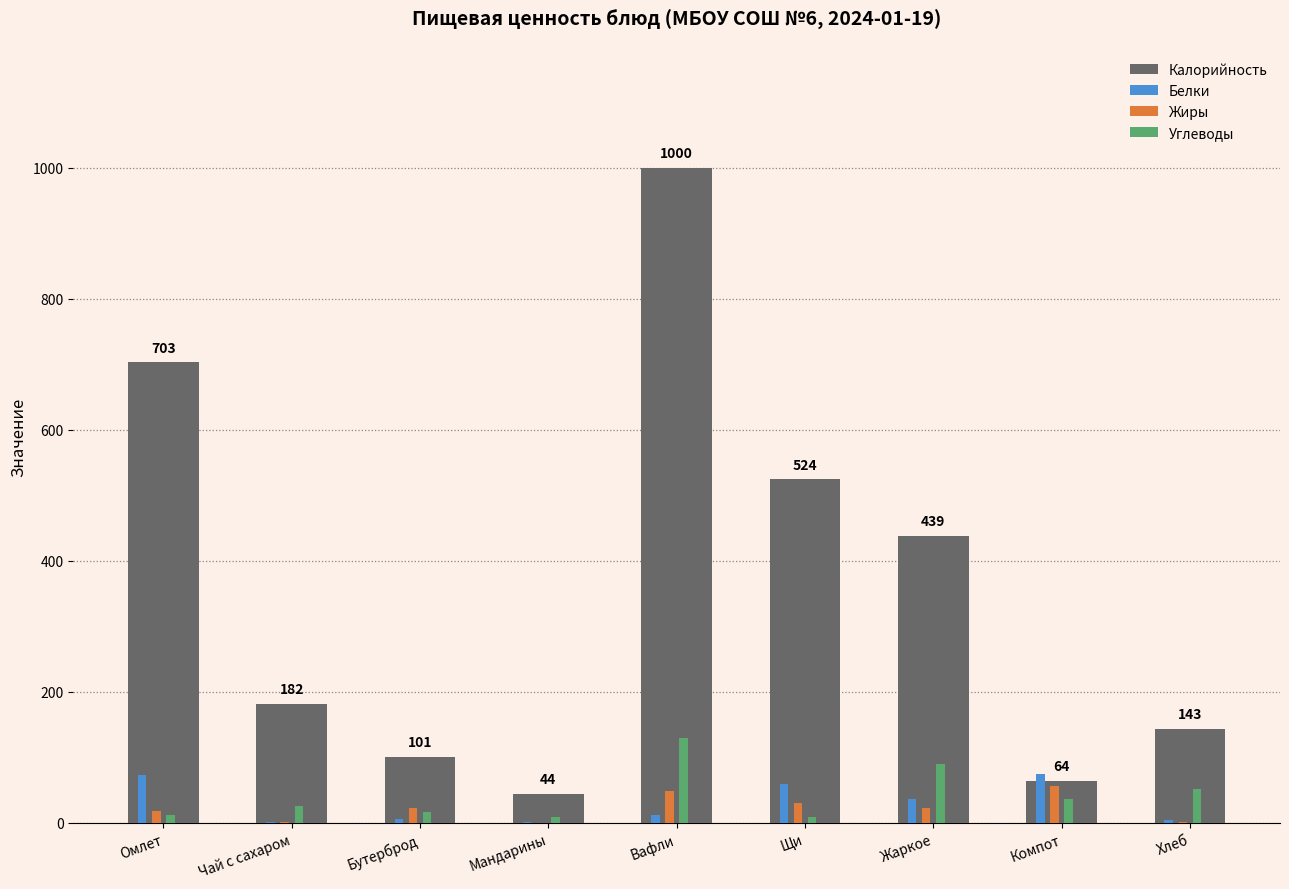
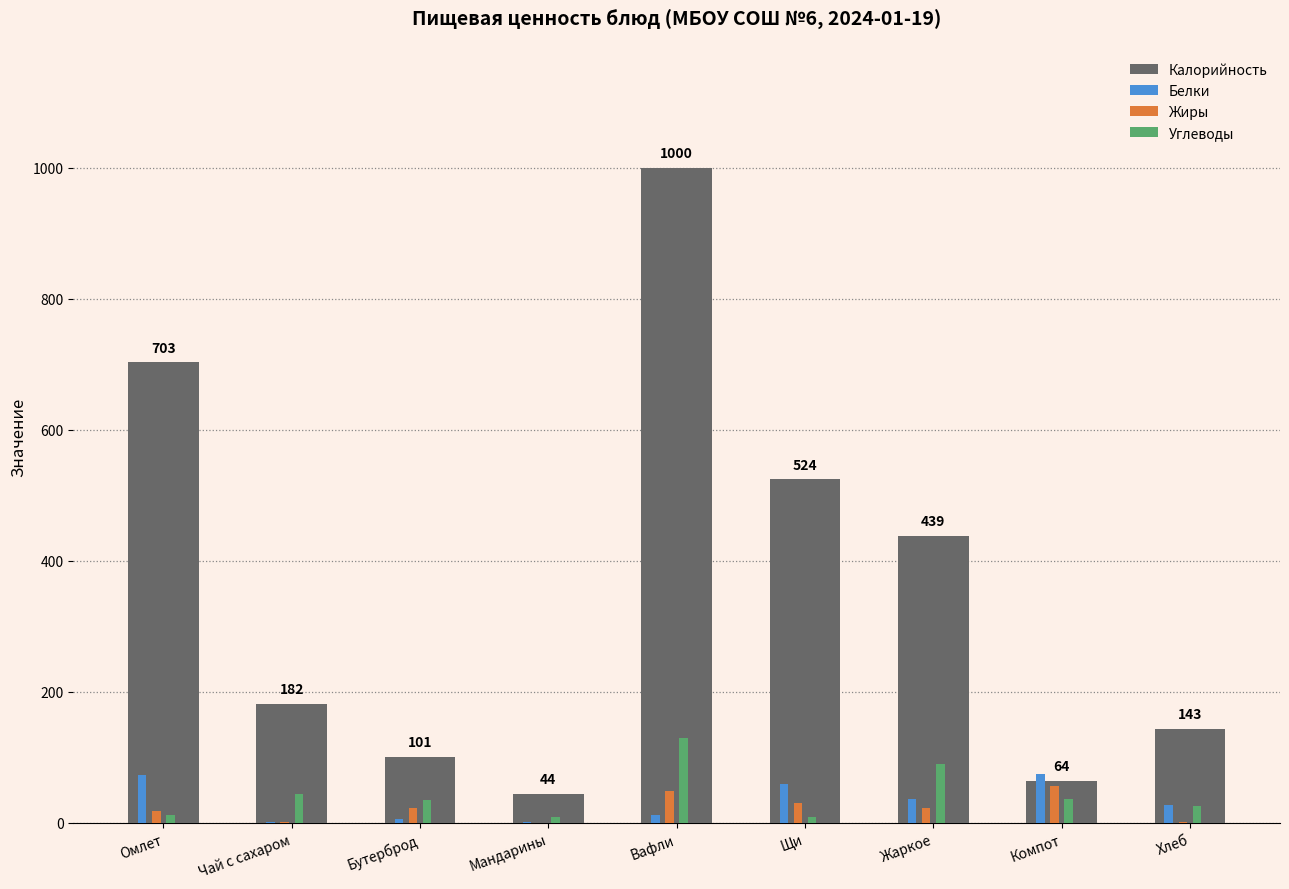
Углеводы, Чай с сахаром: 30 -> 40
Углеводы, Бутерброд: 20 -> 30
Белки, Хлеб: 0 -> 30
Углеводы, Хлеб: 50 -> 30
